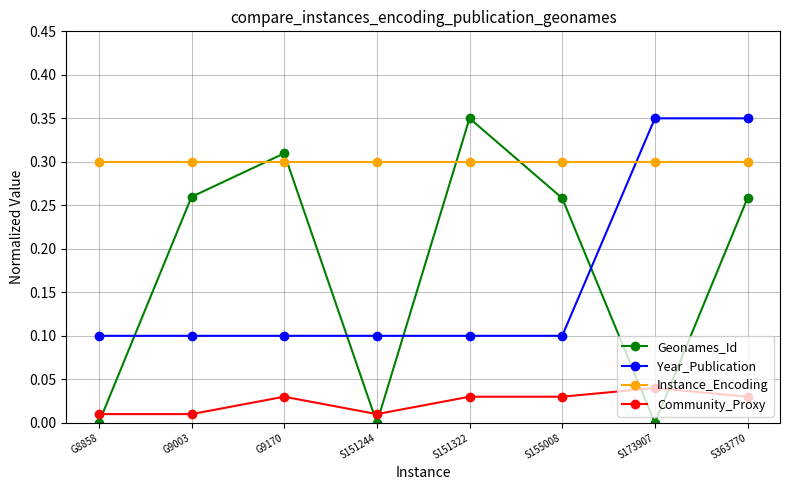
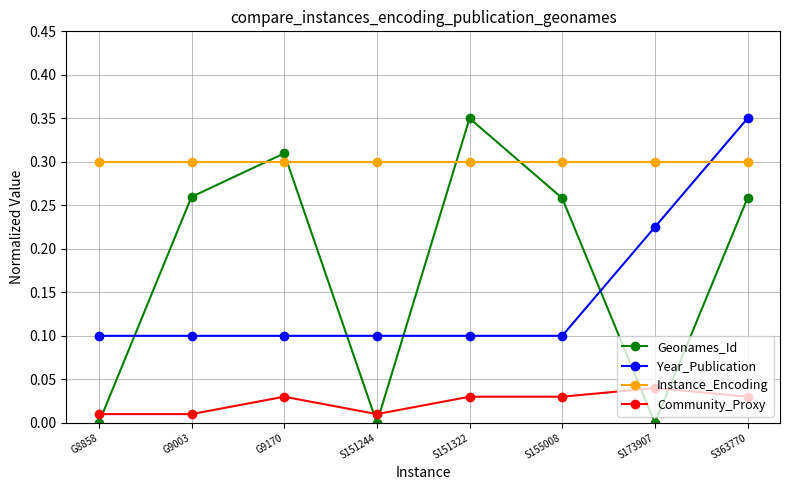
Year_Publication, S173907: 0.35 -> 0.23
